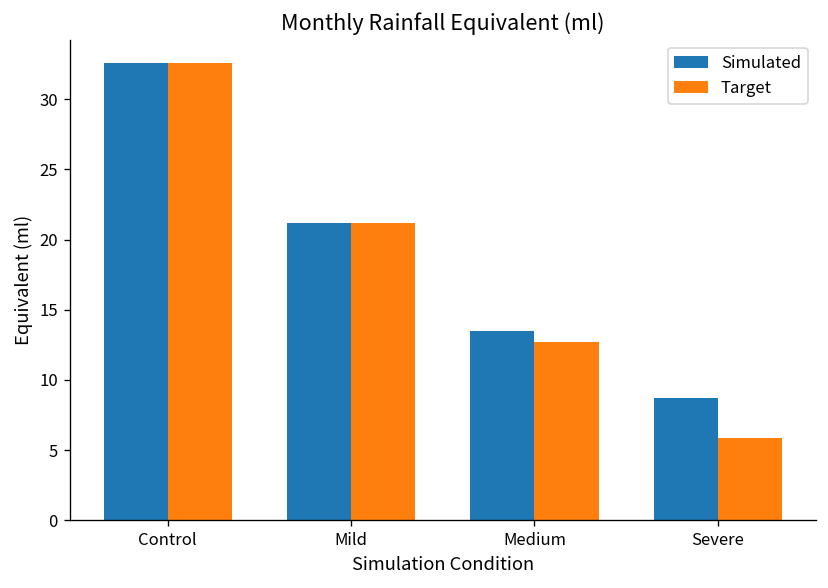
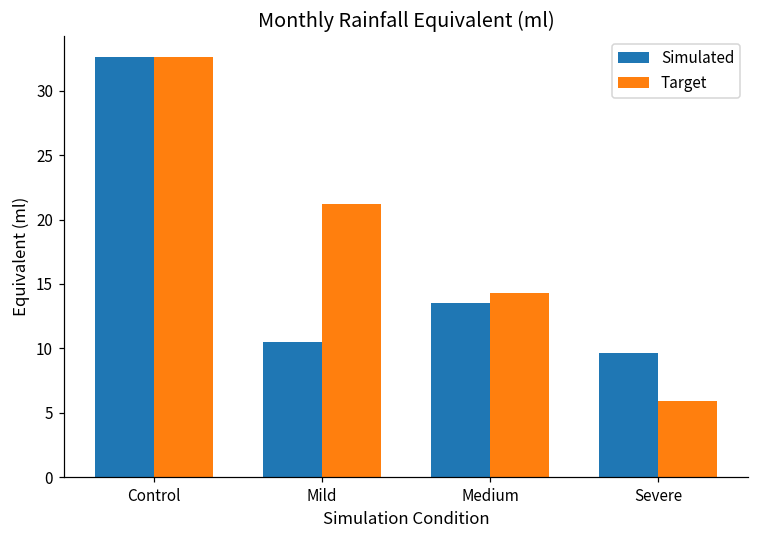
Simulated, Mild: 21.2 -> 10.5
Target, Medium: 12.7 -> 14.3
Simulated, Severe: 8.7 -> 9.6
